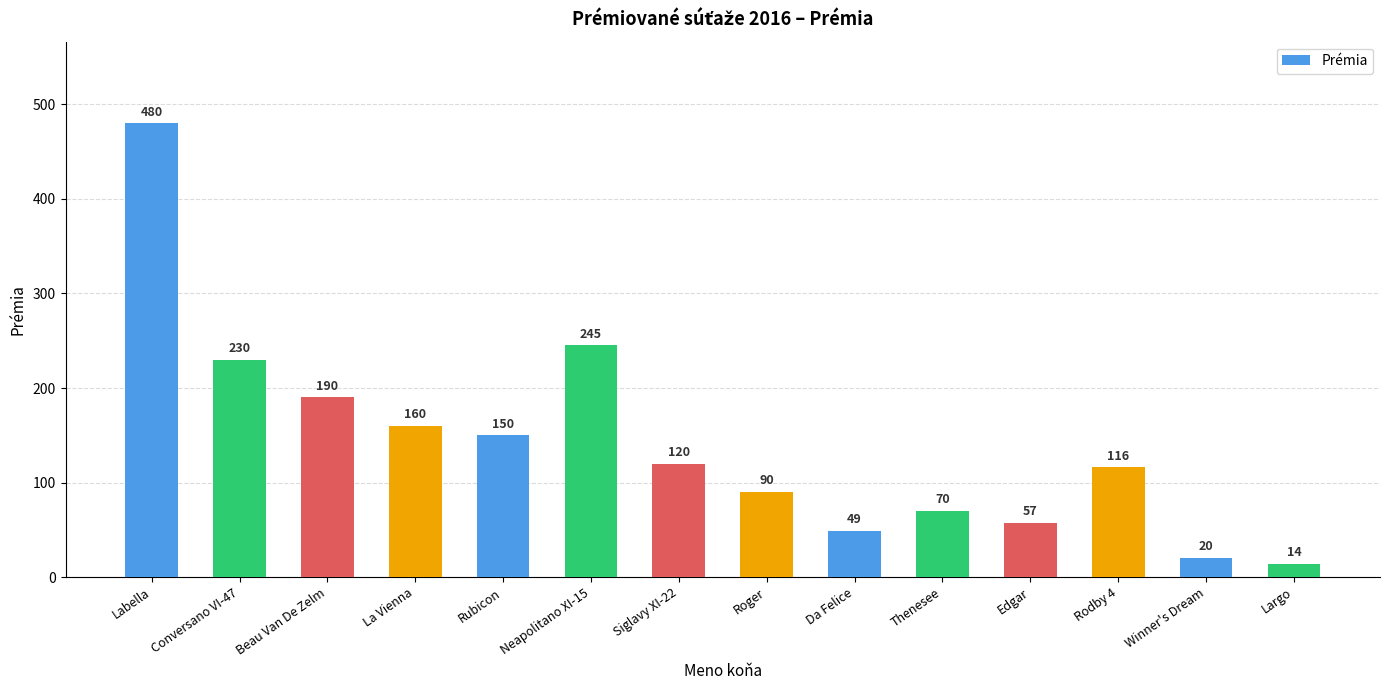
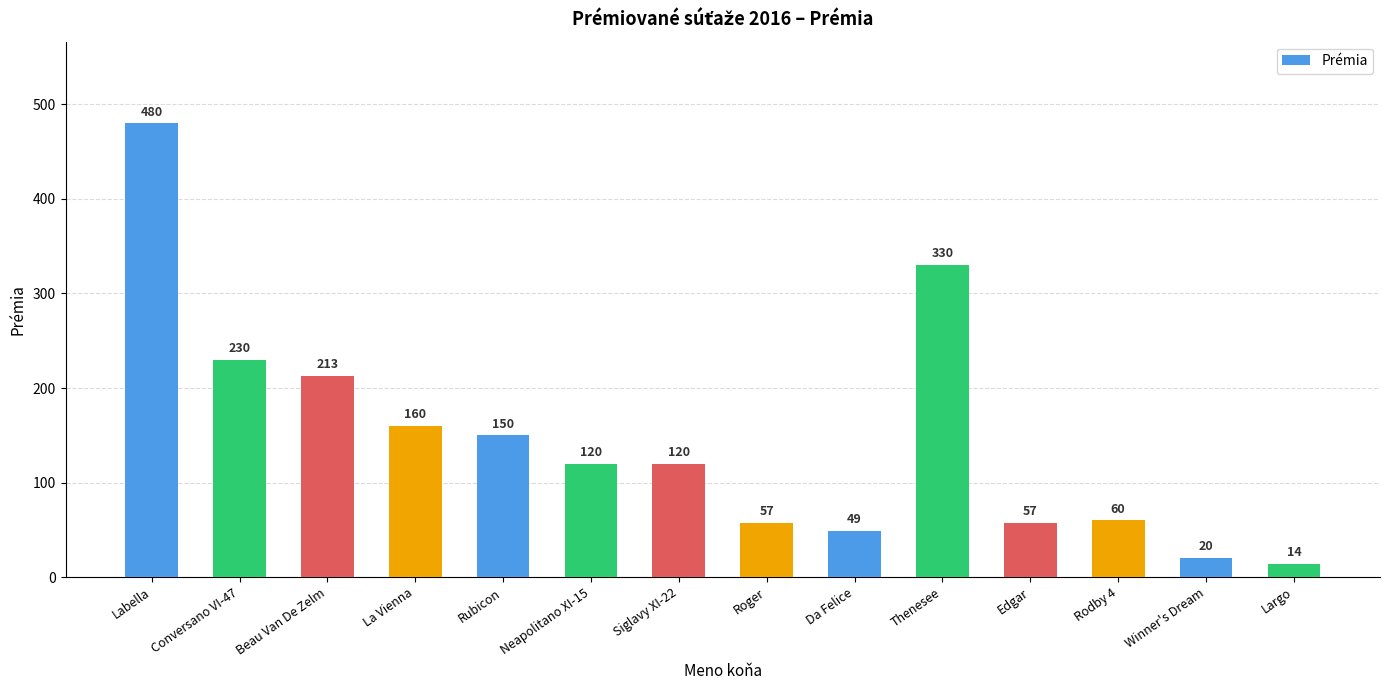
Beau Van De Zelm: 190 -> 213
Neapolitano XI-15: 245 -> 120
Roger: 90 -> 57
Thenesee: 70 -> 330
Rodby 4: 116 -> 60
